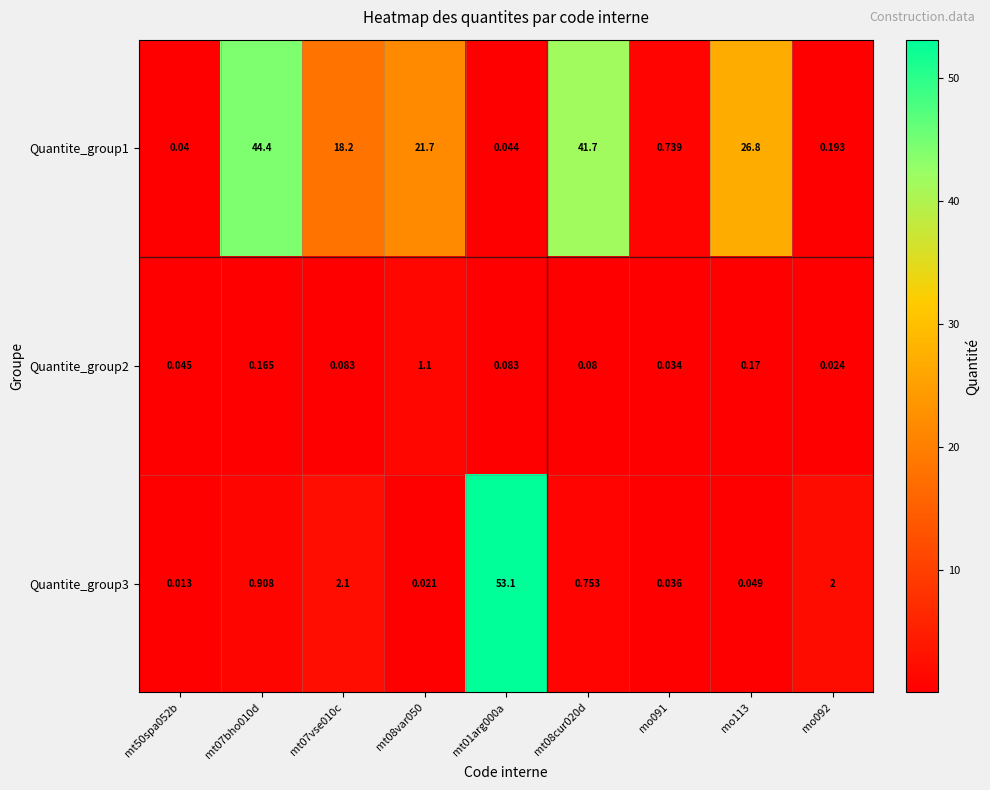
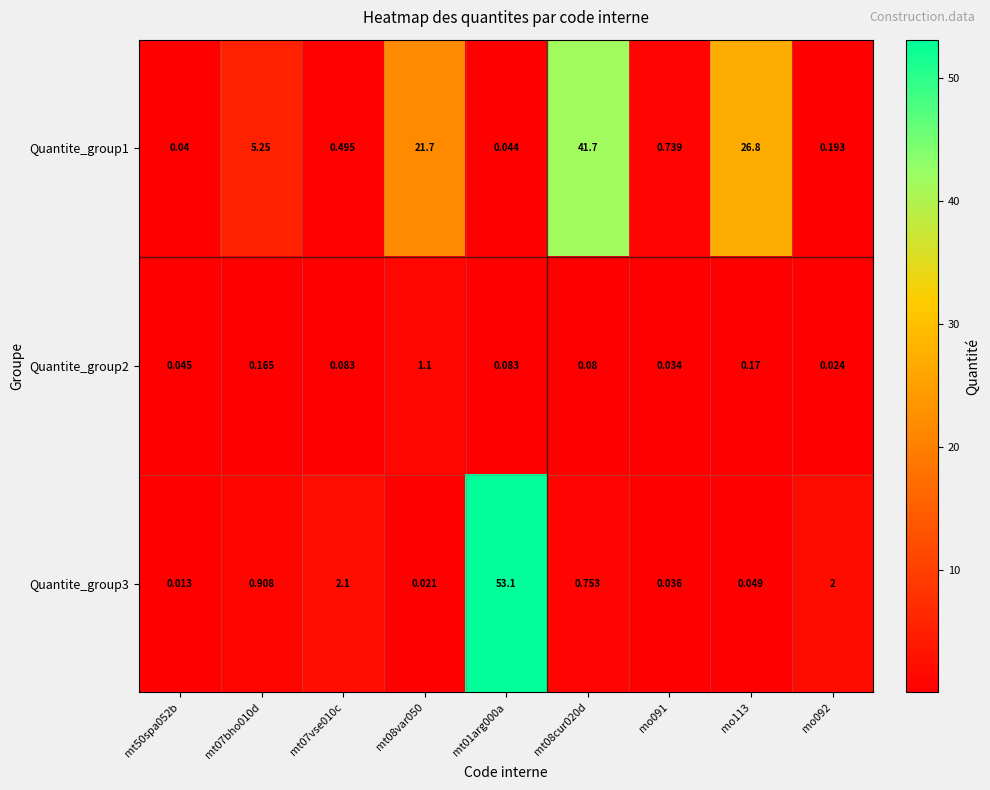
Quantite_group1, mt07bho010d: 44.4 -> 5.25
Quantite_group1, mt07vse010c: 18.2 -> 0.495
